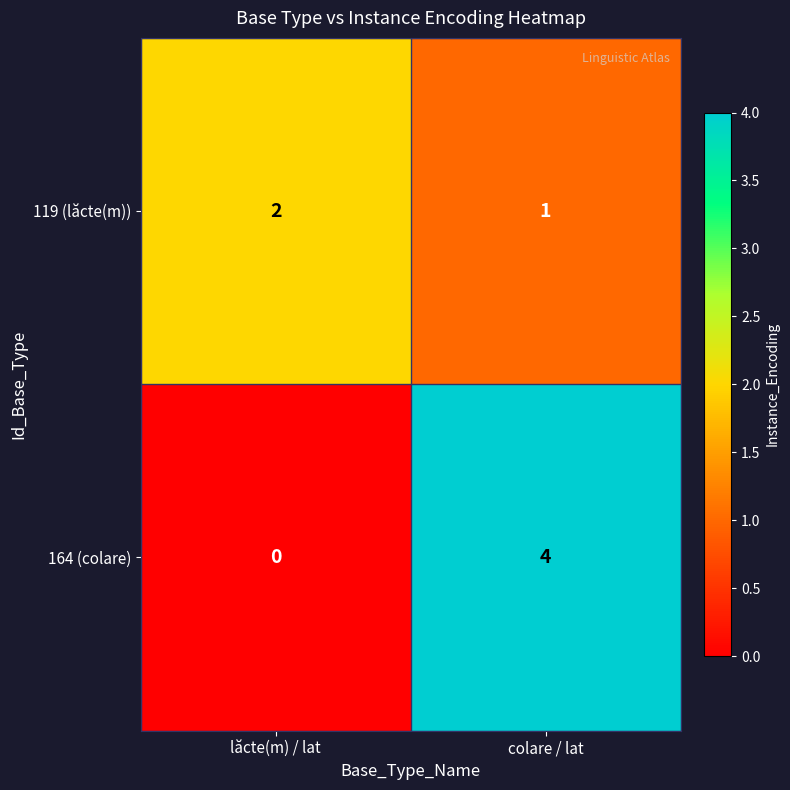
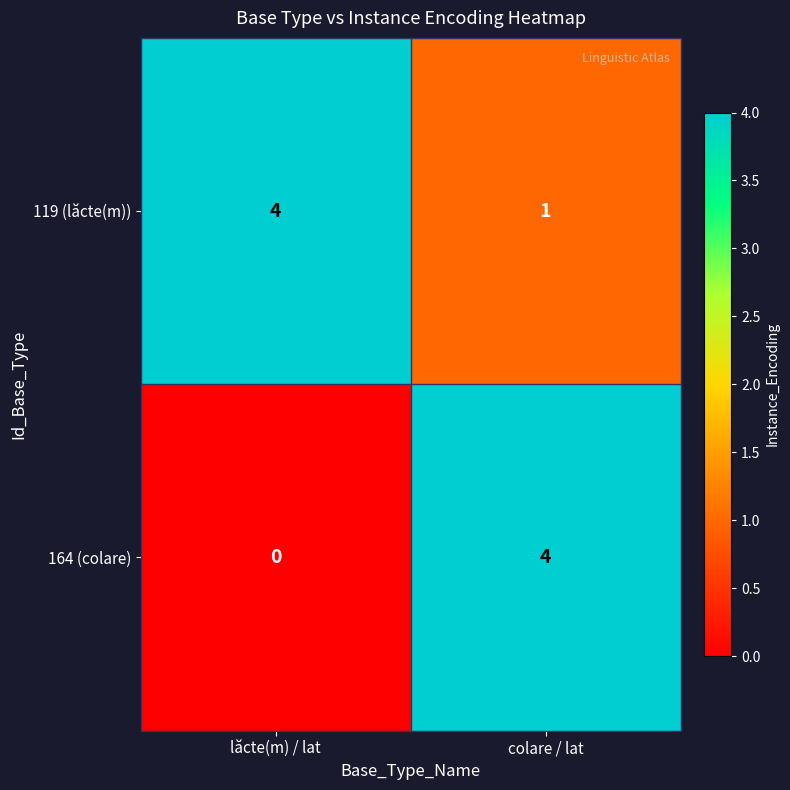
119 (lăcte(m)), lăcte(m) / lat: 2 -> 4
